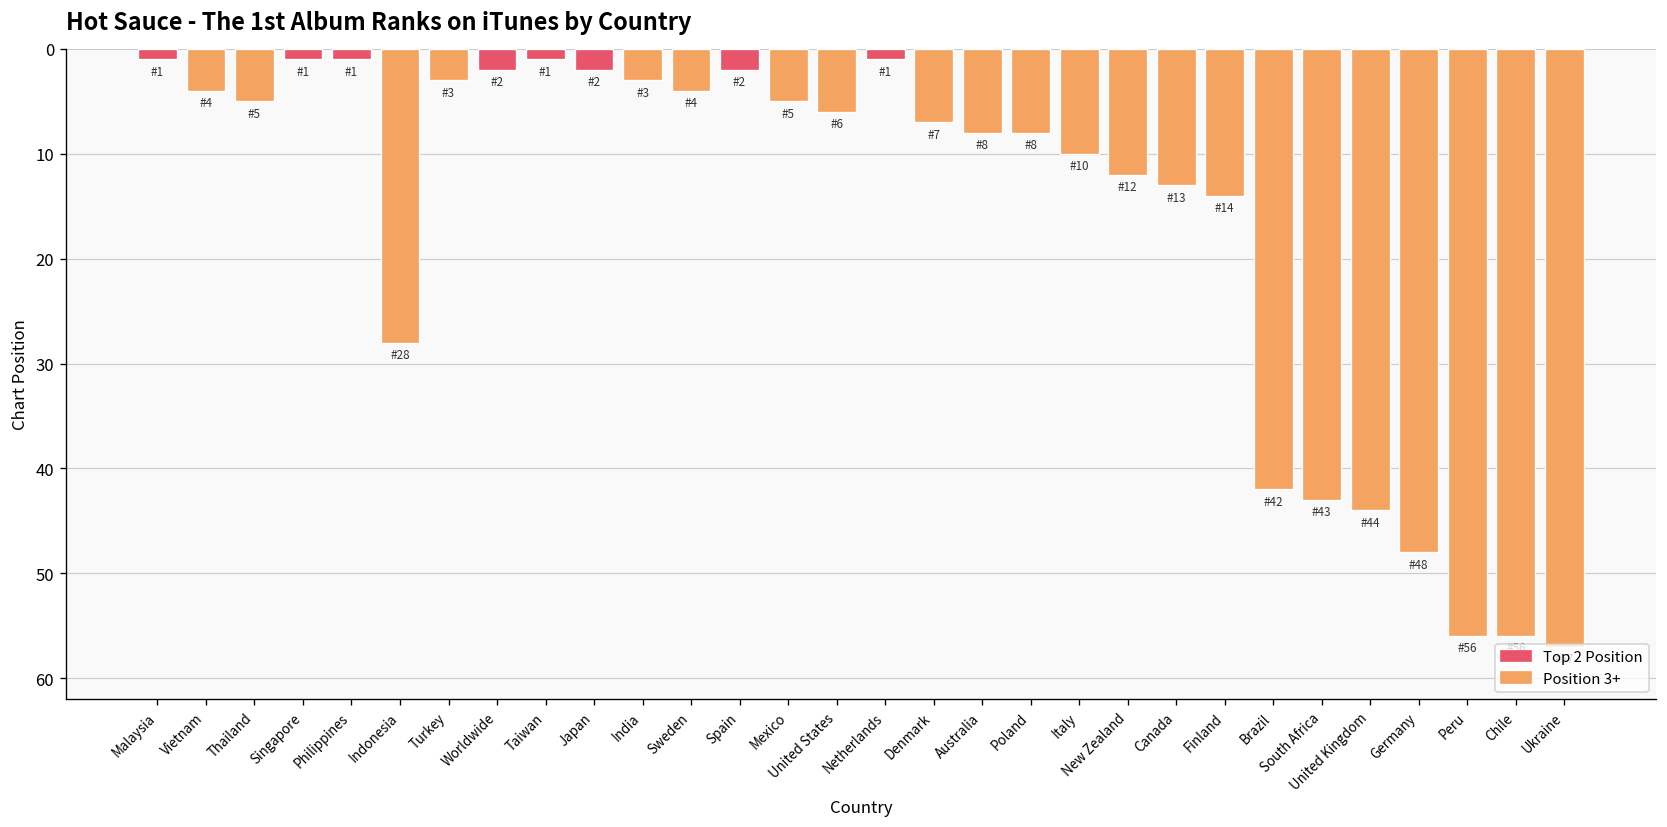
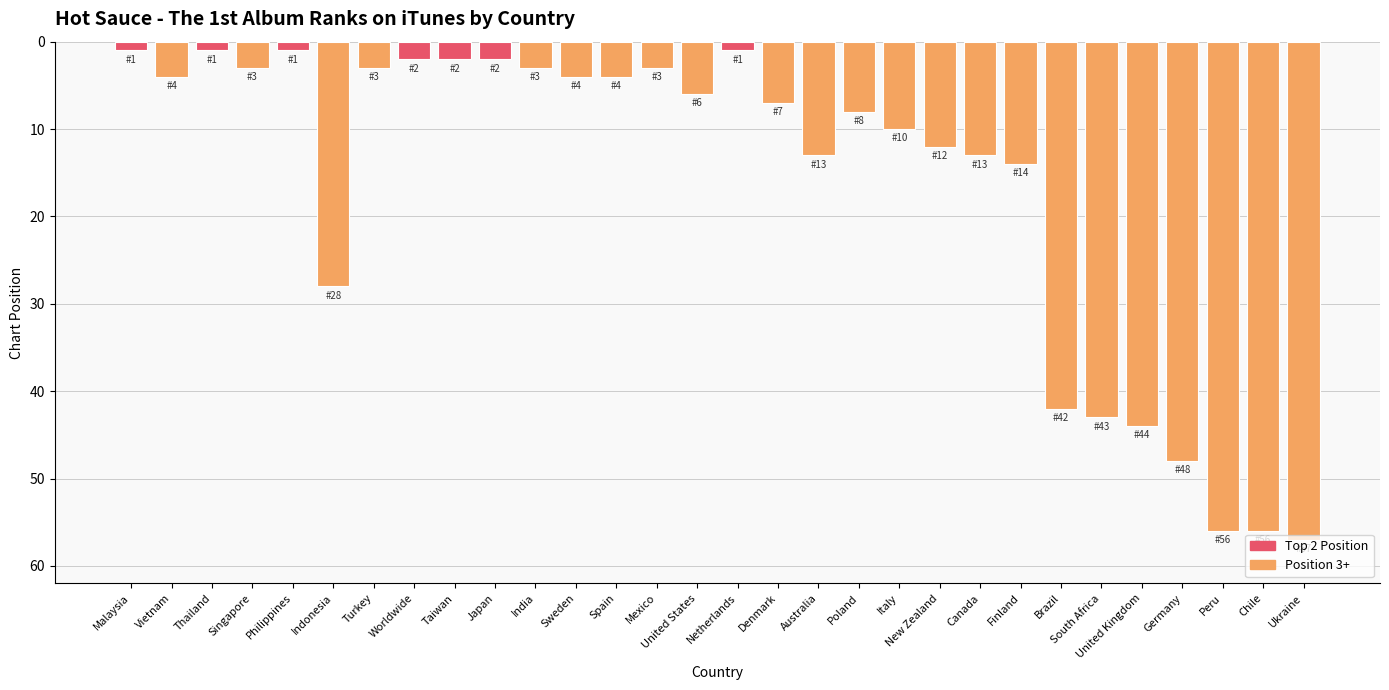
Thailand: 5 -> 1
Singapore: 1 -> 3
Taiwan: 1 -> 2
Spain: 2 -> 4
Mexico: 5 -> 3
Australia: 8 -> 13
